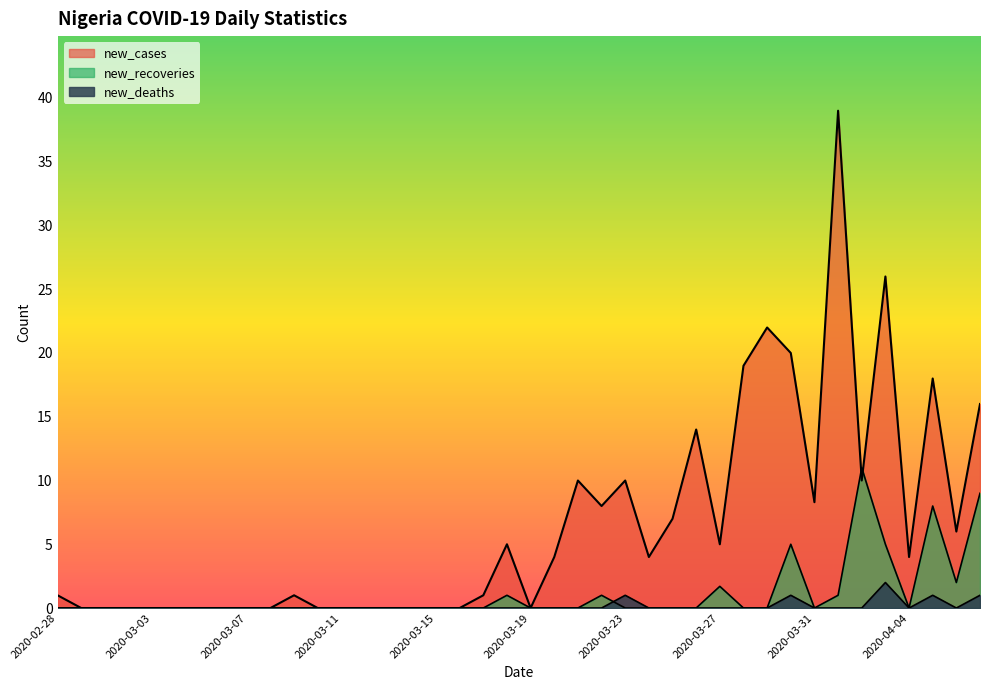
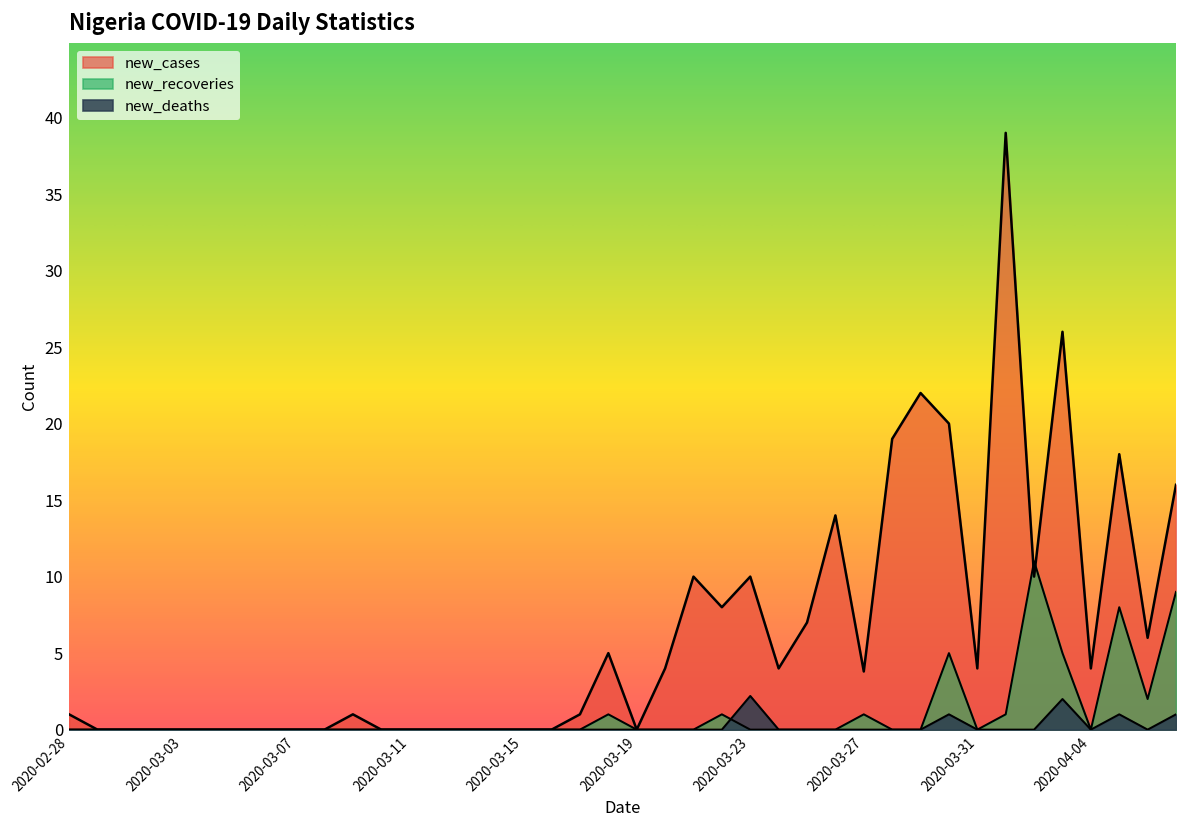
new_deaths, 2020-03-23: 1.0 -> 2.2
new_cases, 2020-03-27: 5.0 -> 3.8
new_recoveries, 2020-03-27: 1.7 -> 1.0
new_cases, 2020-03-31: 8.3 -> 4.0
